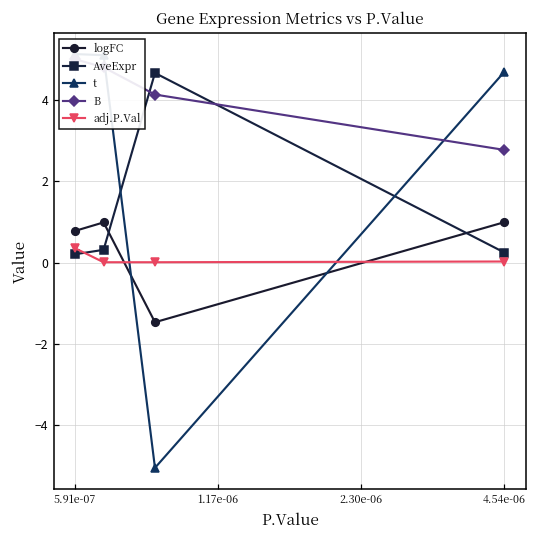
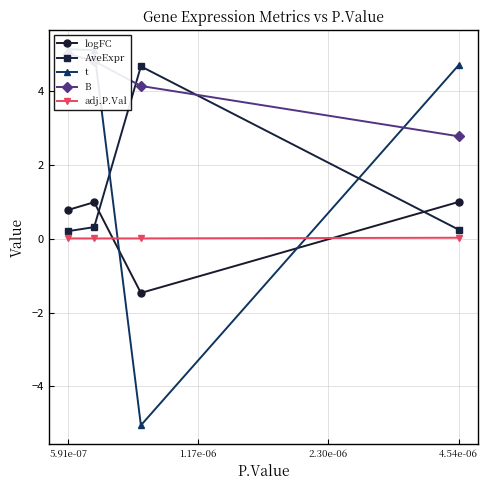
adj.P.Val, 5.91e-07: 0.4 -> 0.0
